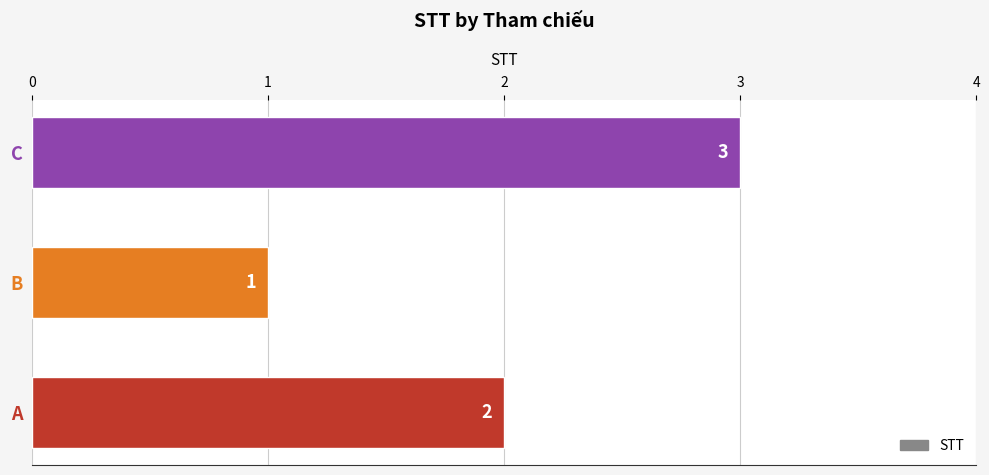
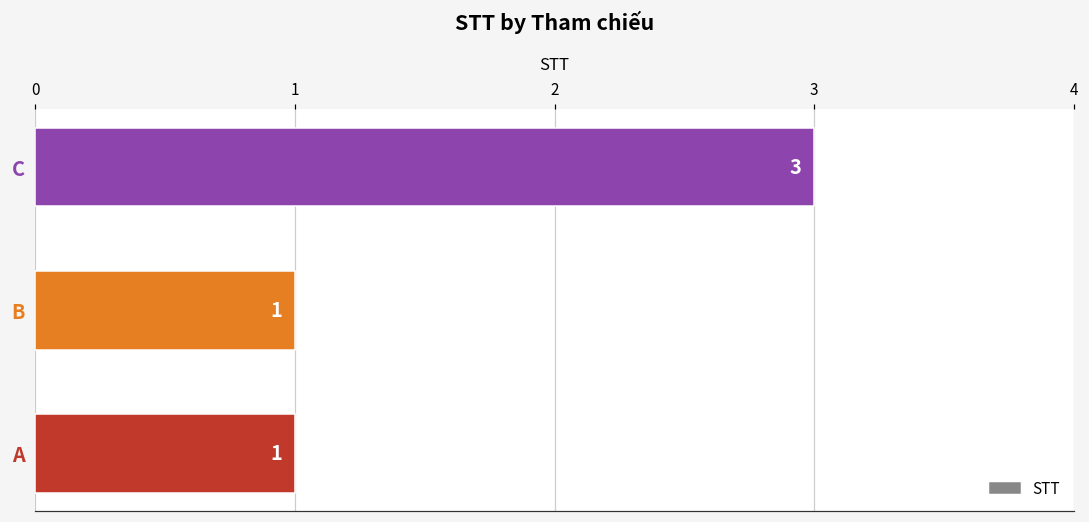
A: 2 -> 1
